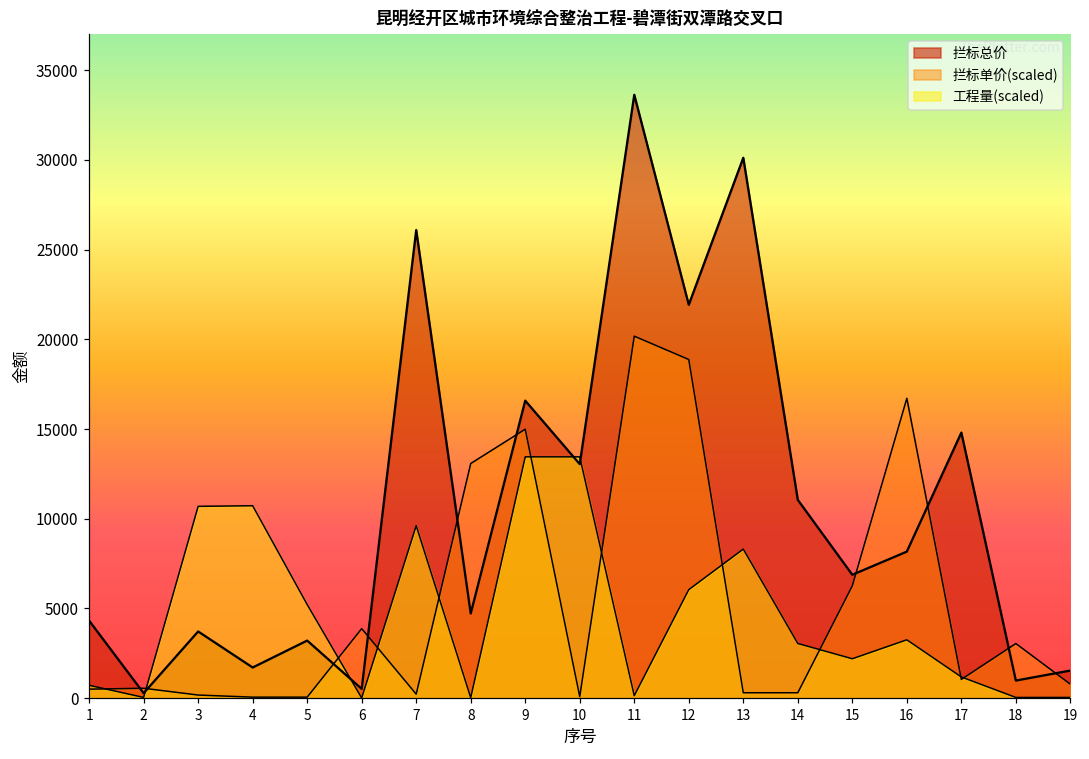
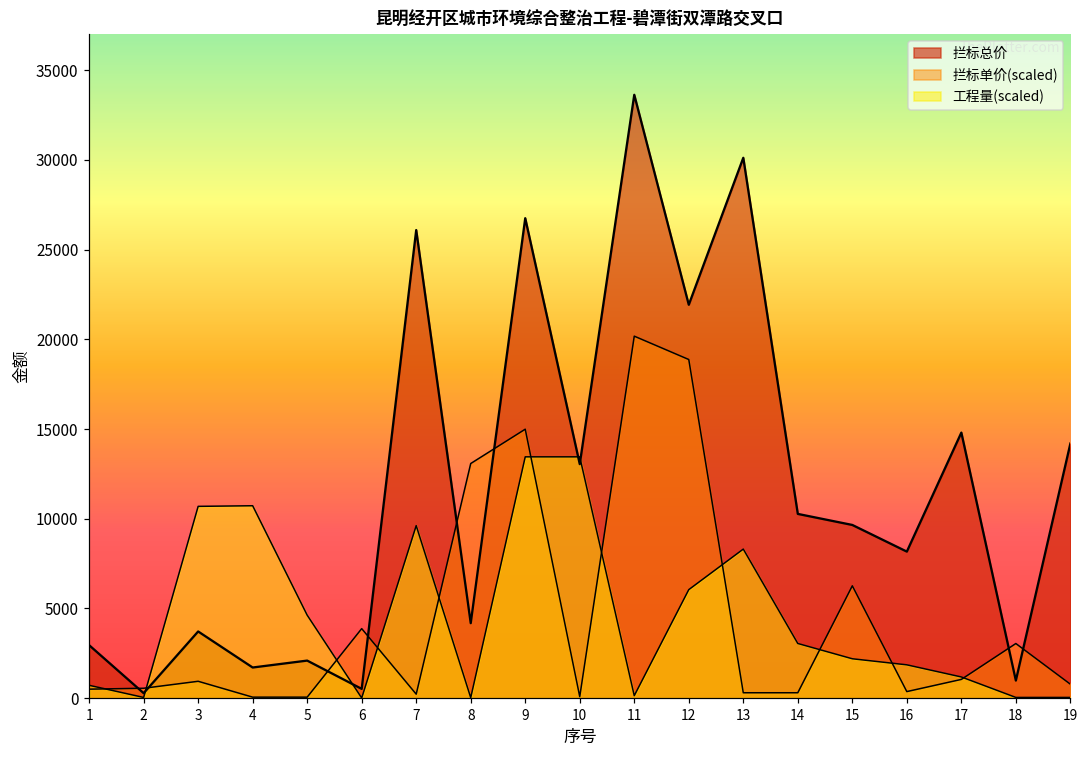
拦标总价, 1: 4300 -> 3000
拦标单价(scaled), 3: 200 -> 900
拦标总价, 5: 3200 -> 2100
工程量(scaled), 5: 5200 -> 4600
拦标总价, 8: 4700 -> 4200
拦标总价, 9: 16600 -> 26800
拦标总价, 14: 11100 -> 10300
拦标总价, 15: 6900 -> 9700
拦标单价(scaled), 16: 16700 -> 400
工程量(scaled), 16: 3300 -> 1900
拦标总价, 19: 1500 -> 14200
